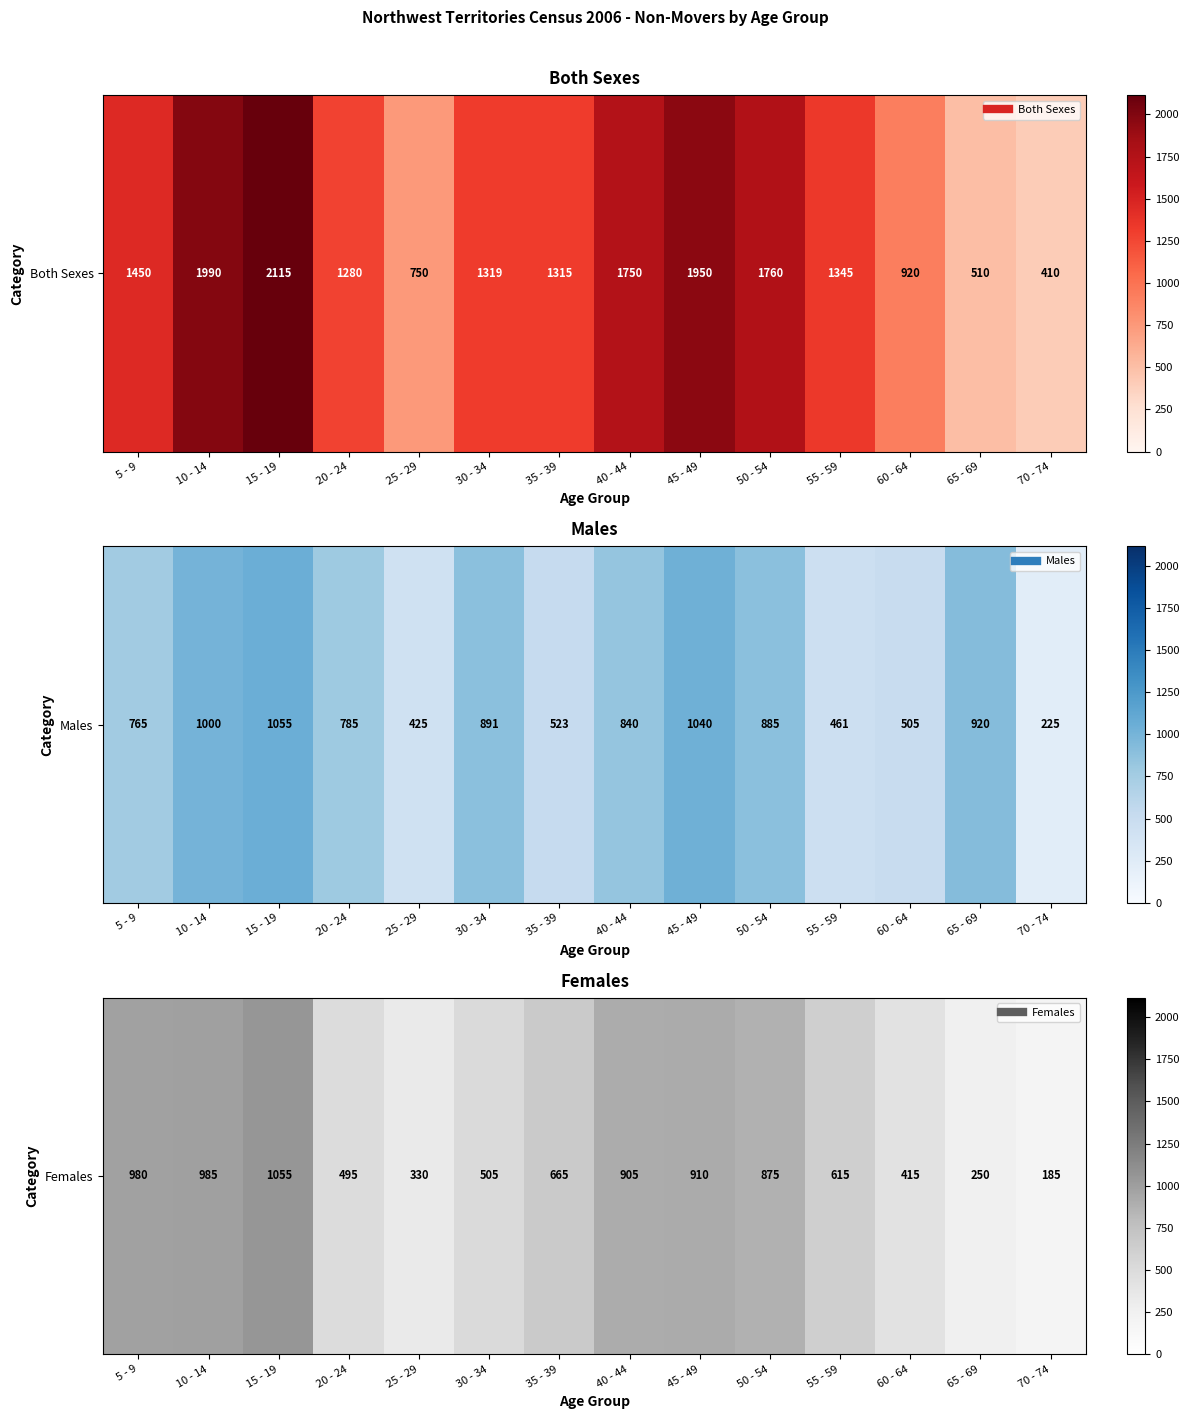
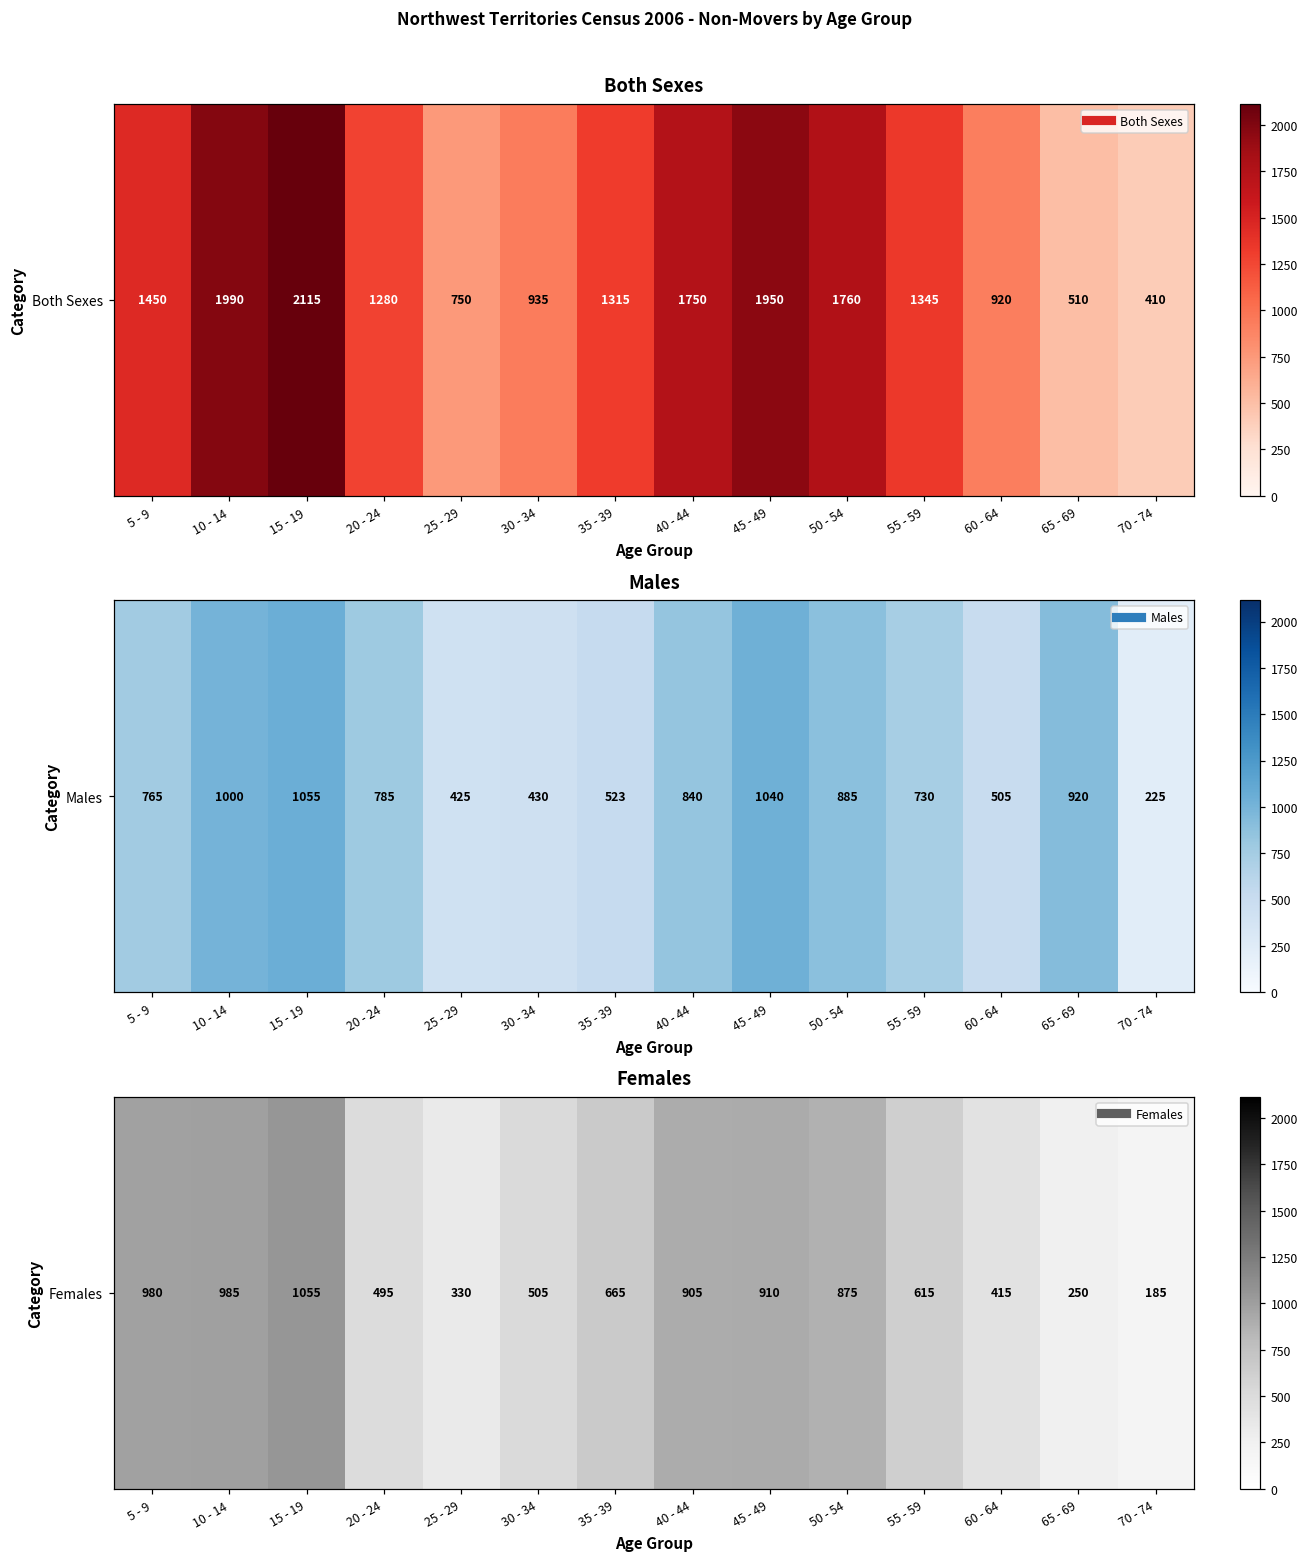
Both Sexes, Both Sexes, 30 - 34: 1319 -> 935
Males, Males, 30 - 34: 891 -> 430
Males, Males, 55 - 59: 461 -> 730
